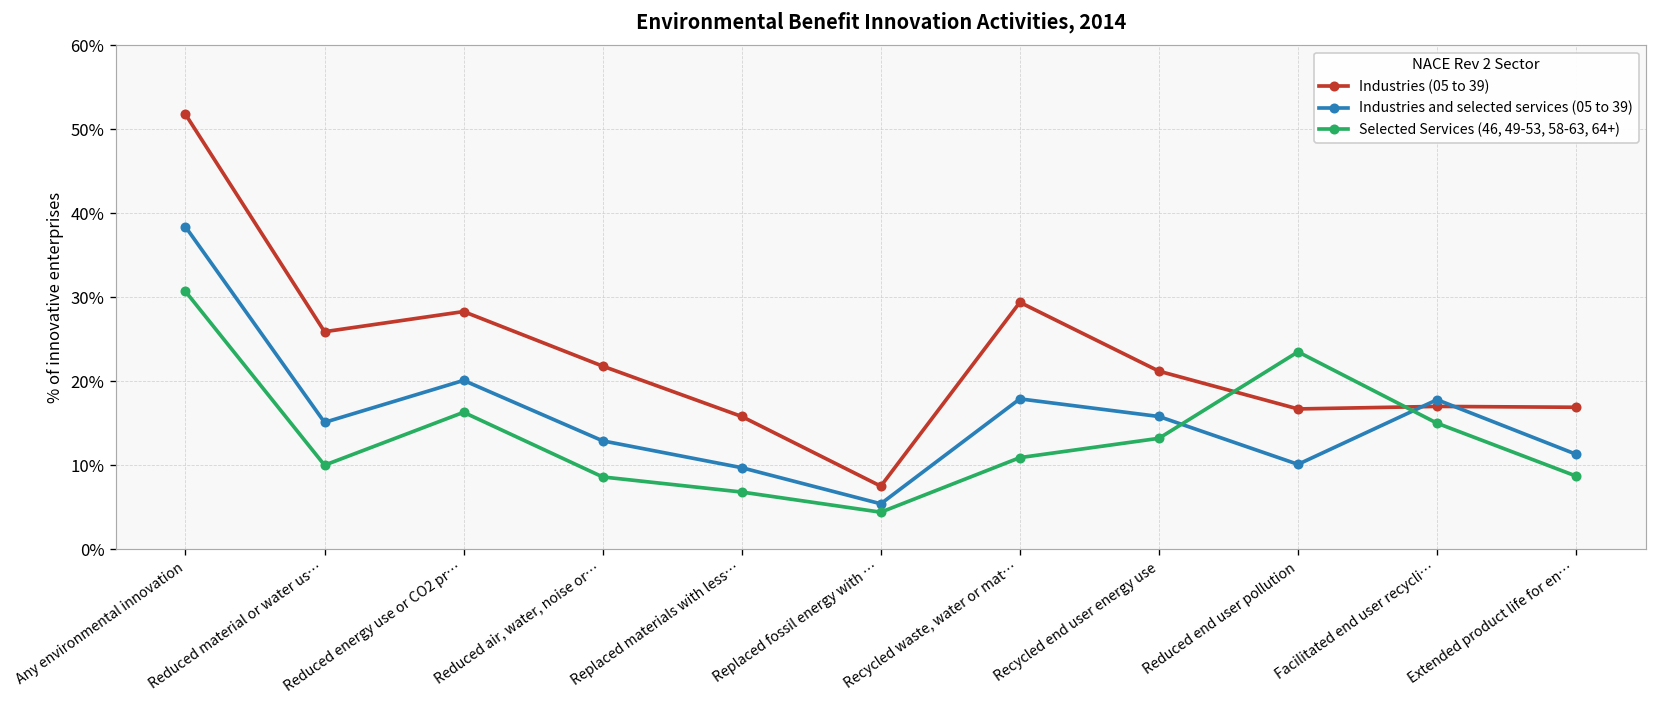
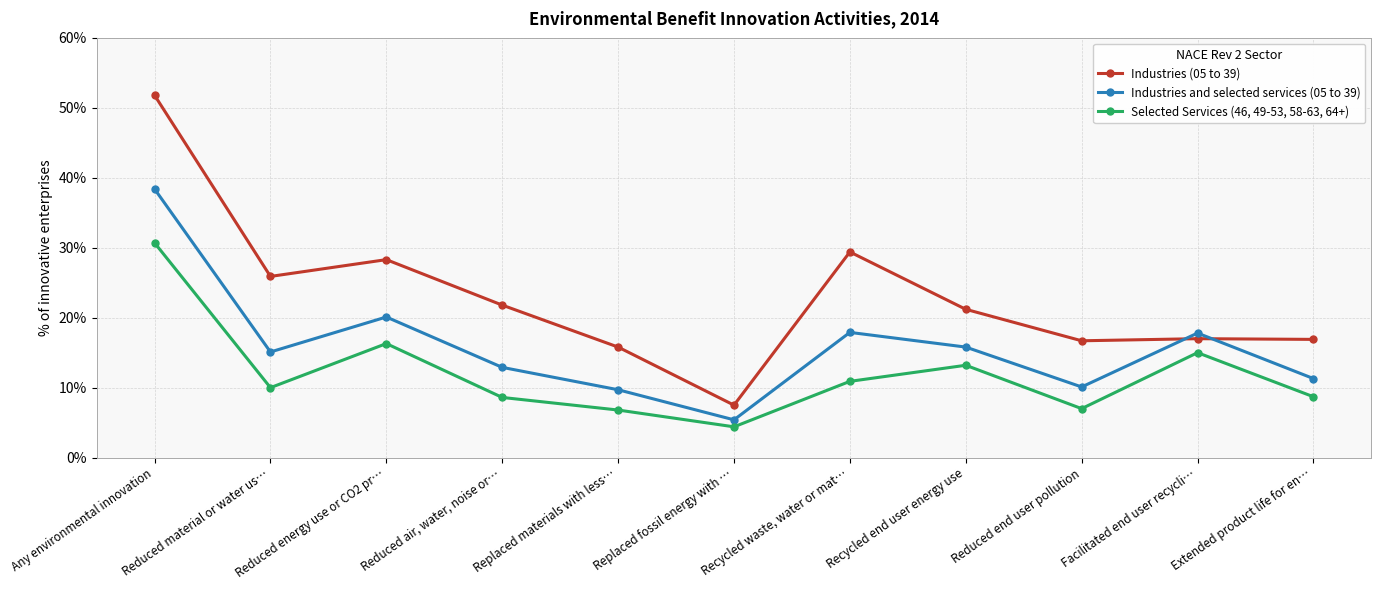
Selected Services (46, 49-53, 58-63, 64+), Reduced end user pollution: 24% -> 7%
